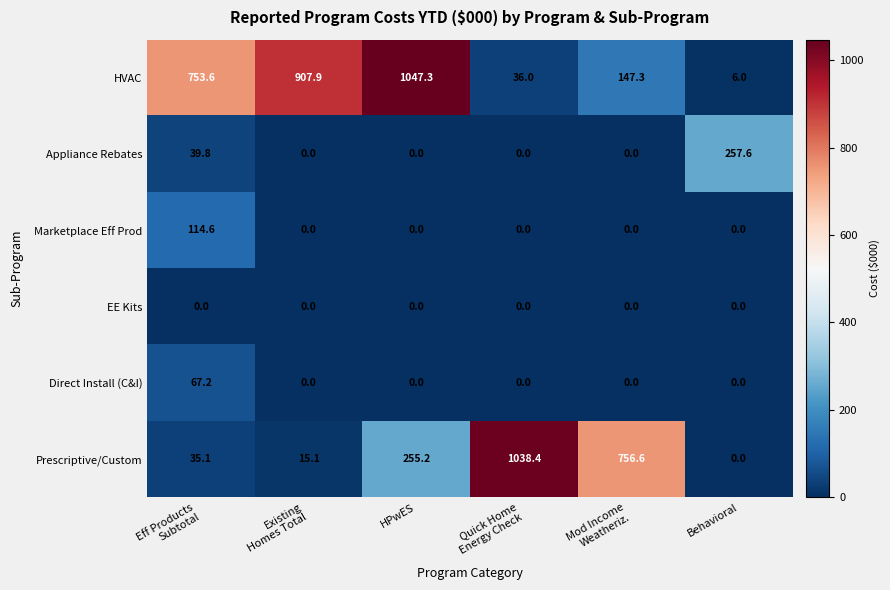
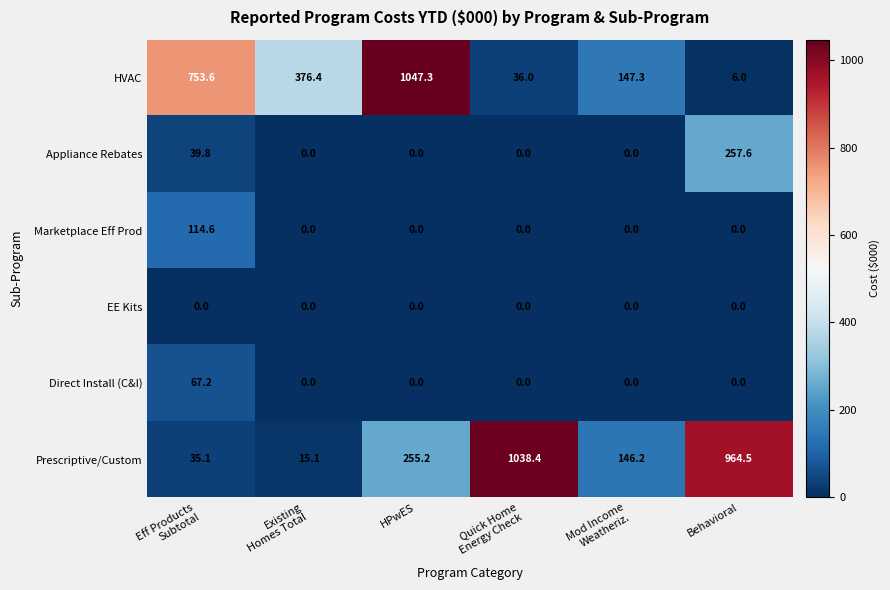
HVAC, Existing Homes Total: 907.9 -> 376.4
Prescriptive/Custom, Mod Income Weatheriz.: 756.6 -> 146.2
Prescriptive/Custom, Behavioral: 0.0 -> 964.5
